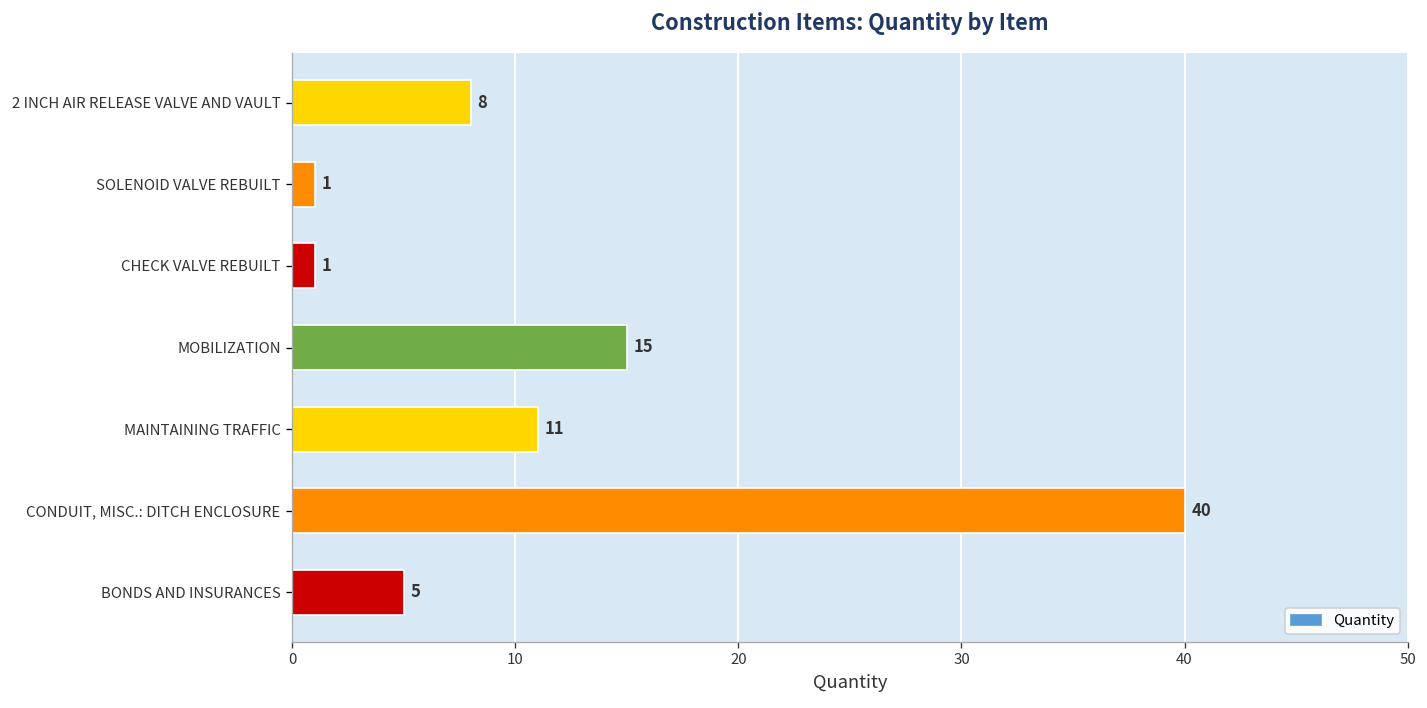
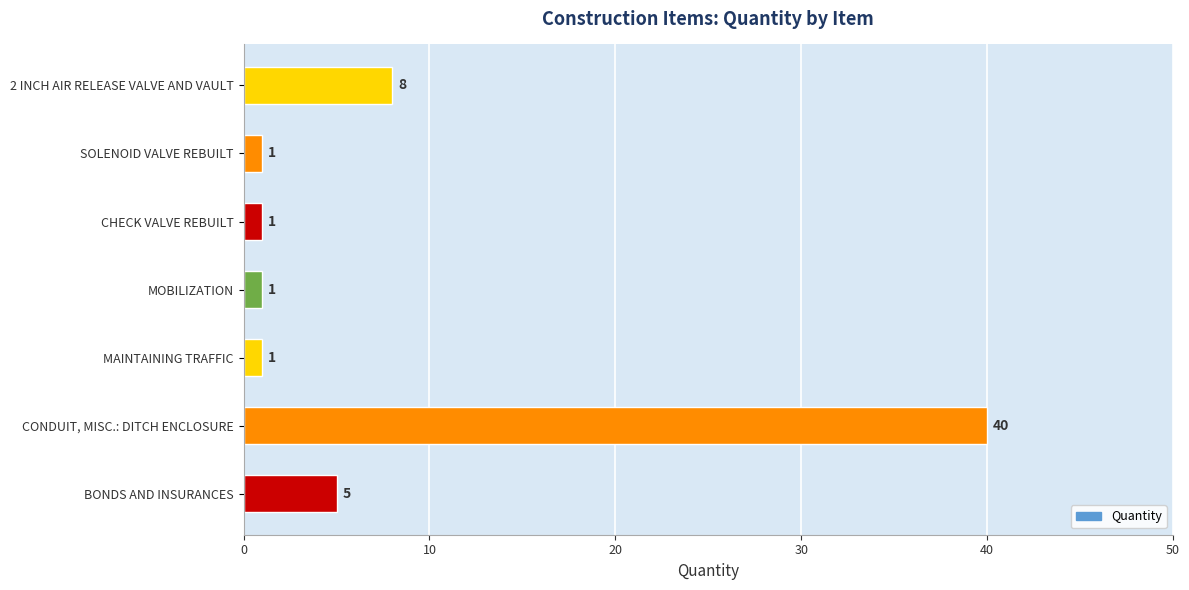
MOBILIZATION: 15 -> 1
MAINTAINING TRAFFIC: 11 -> 1
